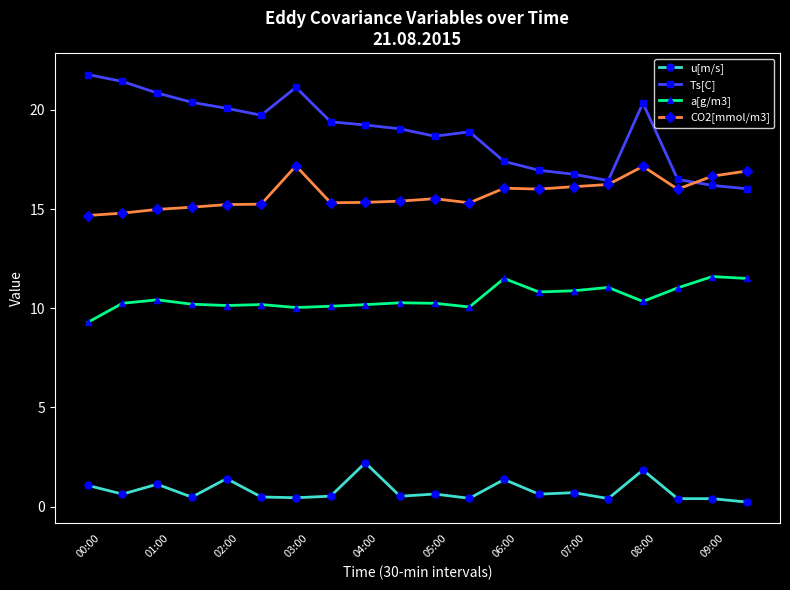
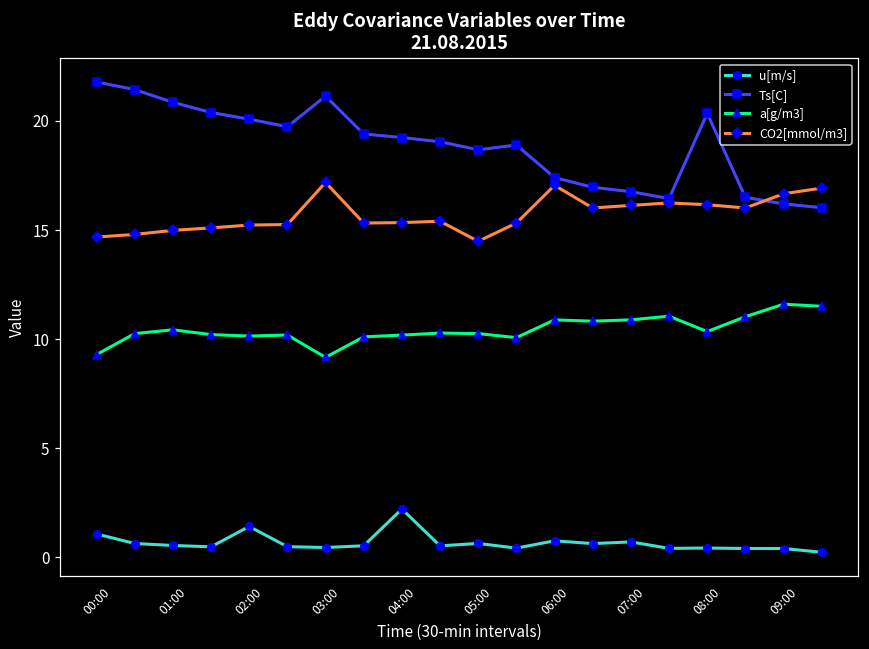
u[m/s], 01:00: 1.1 -> 0.5
a[g/m3], 03:00: 10.0 -> 9.2
CO2[mmol/m3], 05:00: 15.5 -> 14.5
u[m/s], 06:00: 1.4 -> 0.8
a[g/m3], 06:00: 11.5 -> 10.9
CO2[mmol/m3], 06:00: 16.1 -> 17.0
u[m/s], 08:00: 1.8 -> 0.4
CO2[mmol/m3], 08:00: 17.2 -> 16.2
